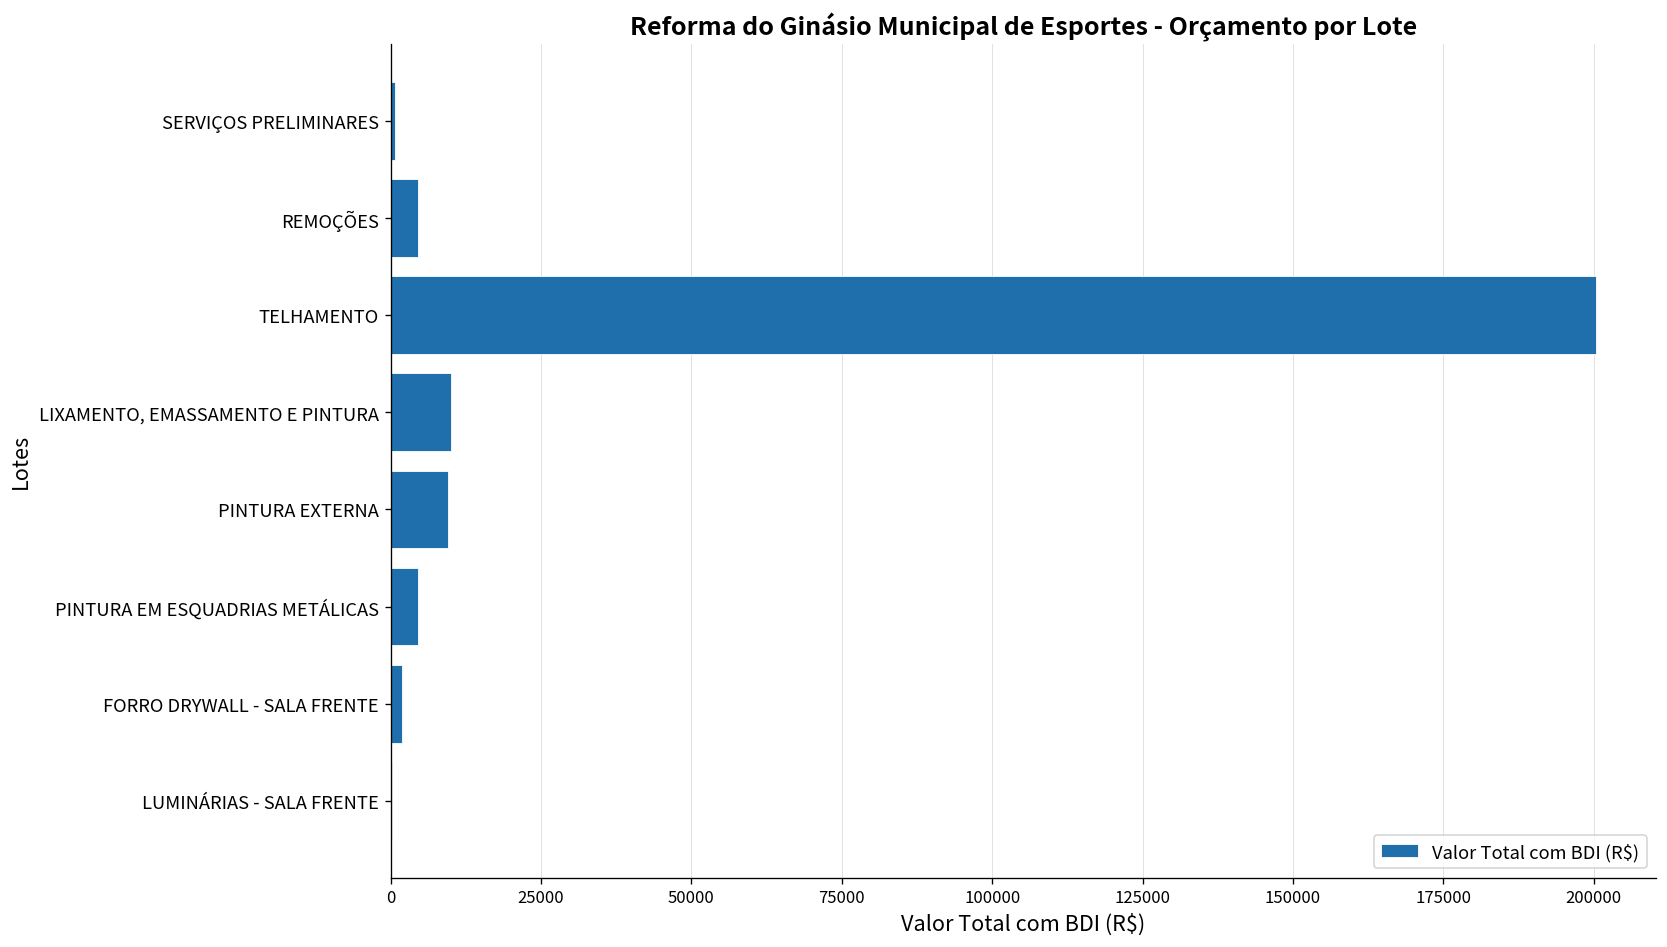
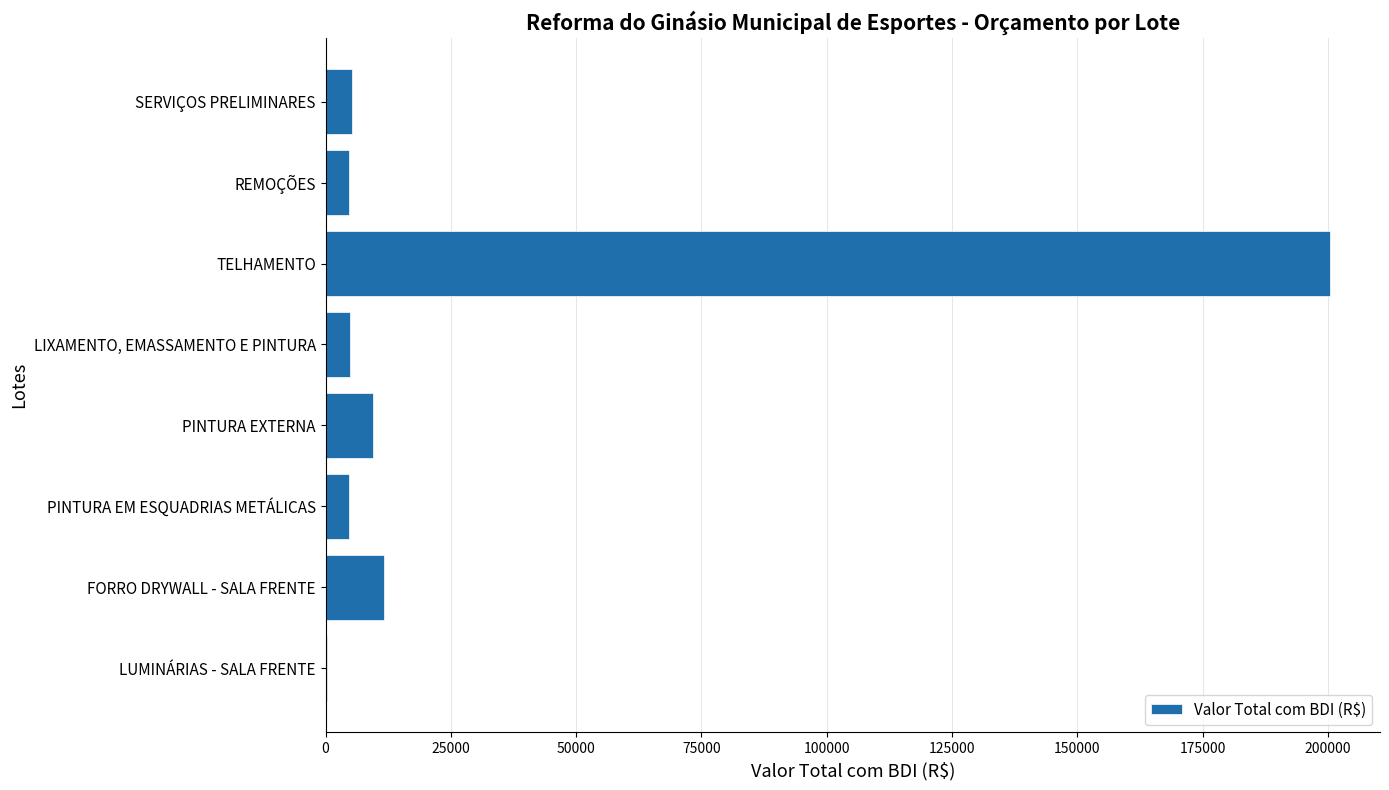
SERVIÇOS PRELIMINARES: 1000 -> 5000
LIXAMENTO, EMASSAMENTO E PINTURA: 10000 -> 5000
FORRO DRYWALL - SALA FRENTE: 2000 -> 12000
